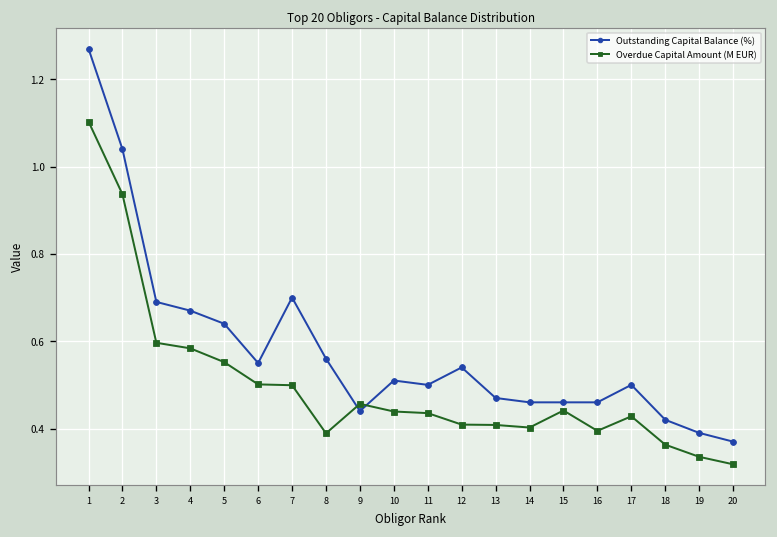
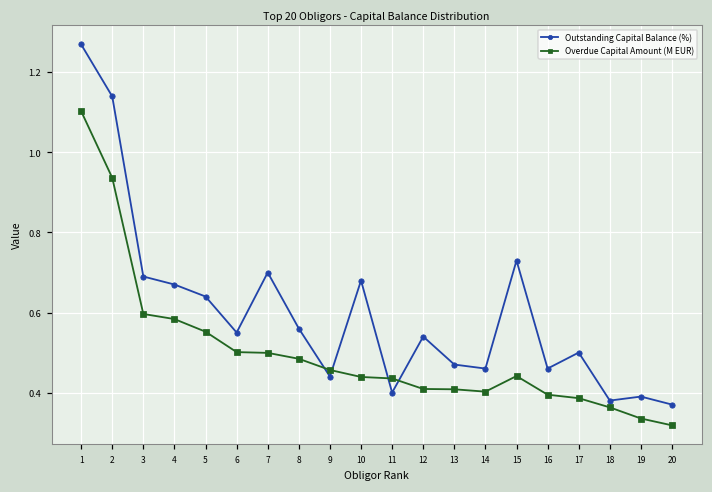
Outstanding Capital Balance (%), 2: 1.04 -> 1.14
Overdue Capital Amount (M EUR), 8: 0.39 -> 0.48
Outstanding Capital Balance (%), 10: 0.51 -> 0.68
Outstanding Capital Balance (%), 11: 0.5 -> 0.4
Outstanding Capital Balance (%), 15: 0.46 -> 0.73
Overdue Capital Amount (M EUR), 17: 0.43 -> 0.39
Outstanding Capital Balance (%), 18: 0.42 -> 0.38
